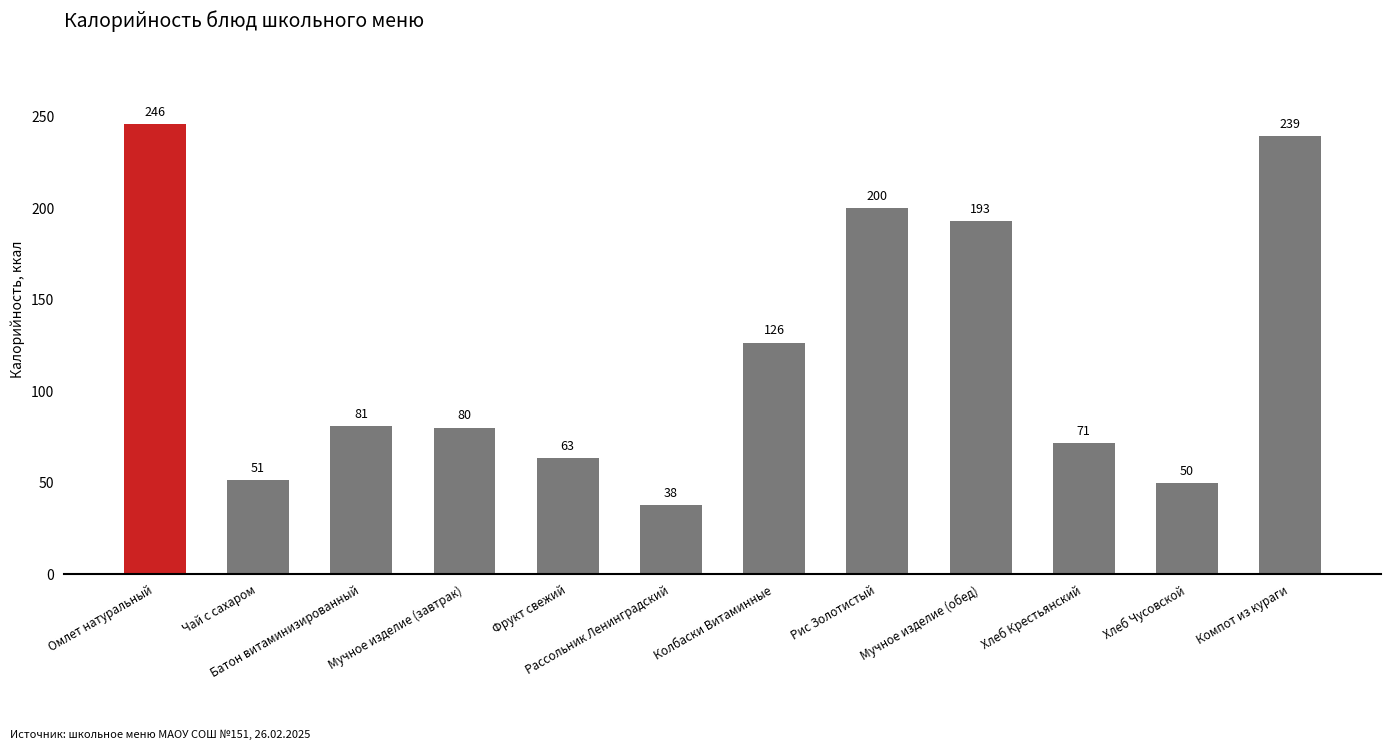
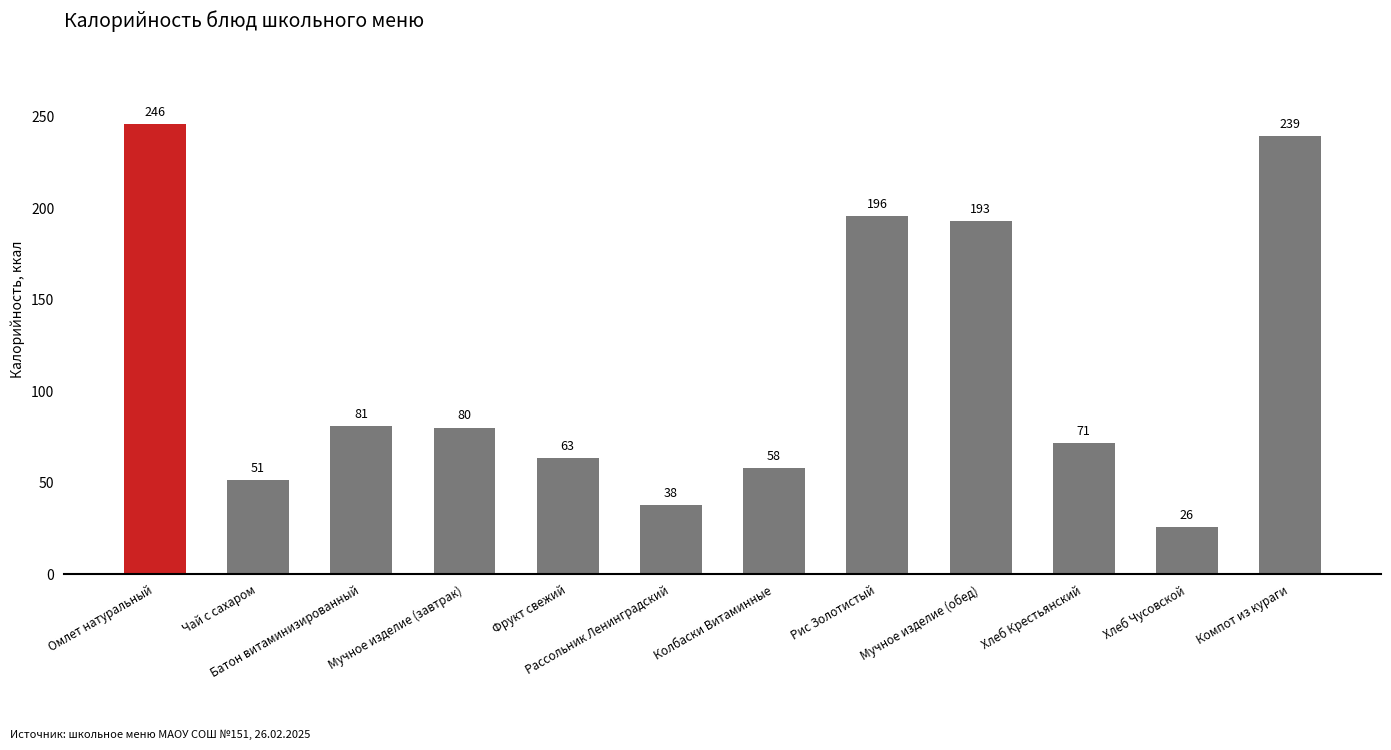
Колбаски Витаминные: 126 -> 58
Рис Золотистый: 200 -> 196
Хлеб Чусовской: 50 -> 26
